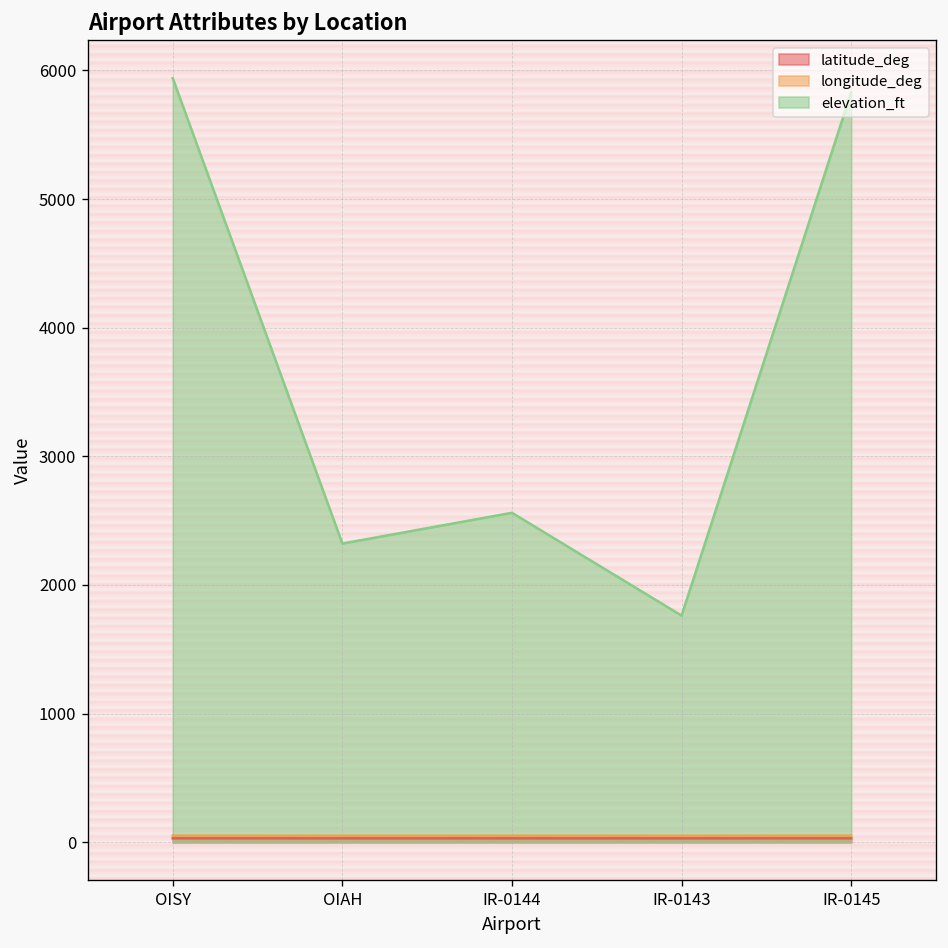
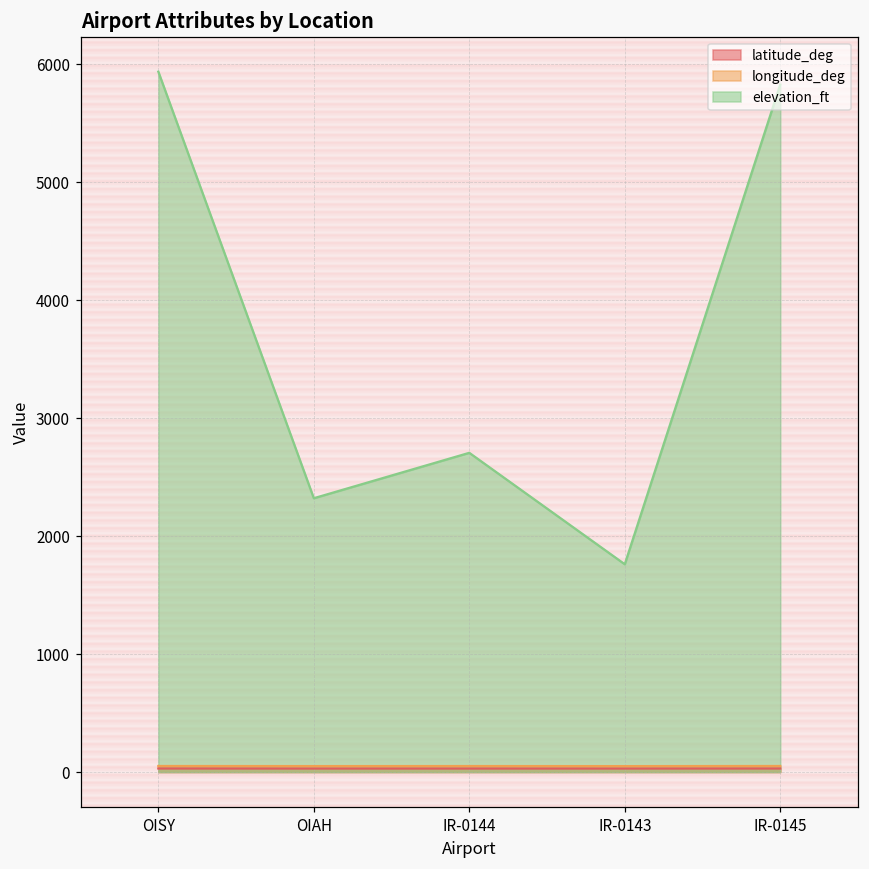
elevation_ft, IR-0144: 2560 -> 2710
